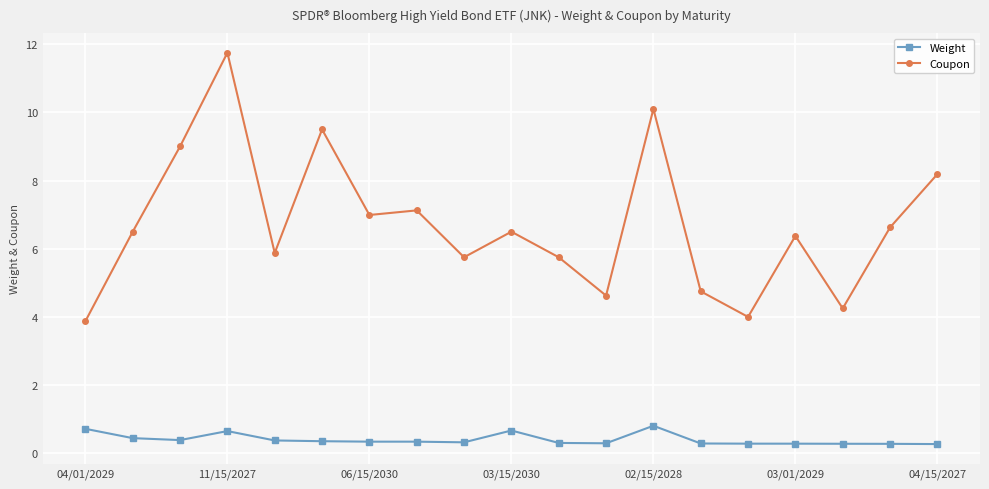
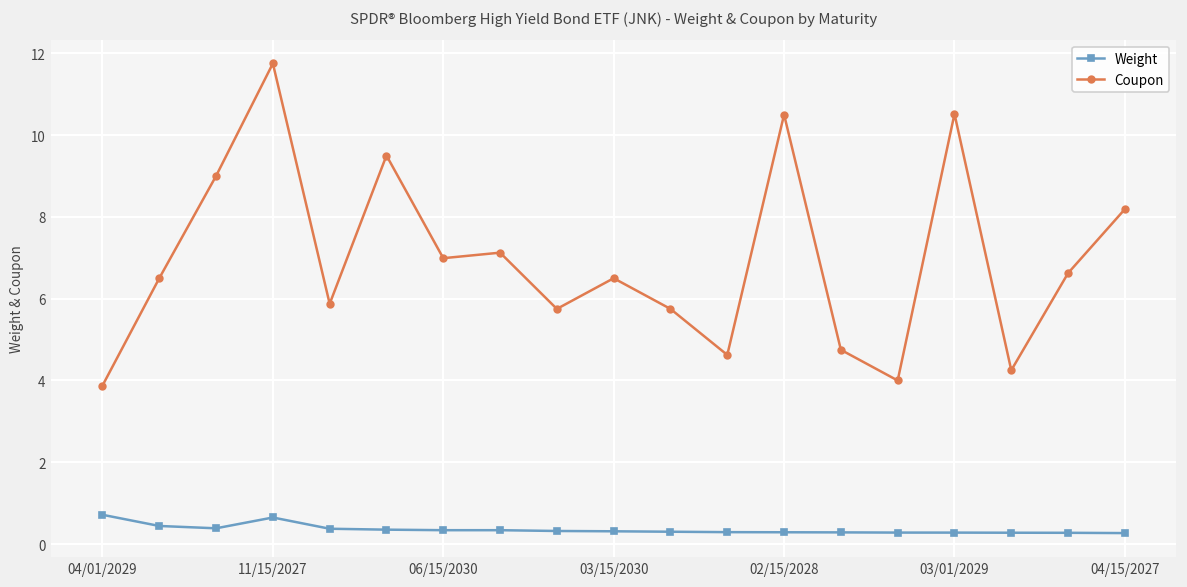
Weight, 03/15/2030: 0.7 -> 0.3
Weight, 02/15/2028: 0.8 -> 0.3
Coupon, 02/15/2028: 10.1 -> 10.5
Coupon, 03/01/2029: 6.4 -> 10.5
